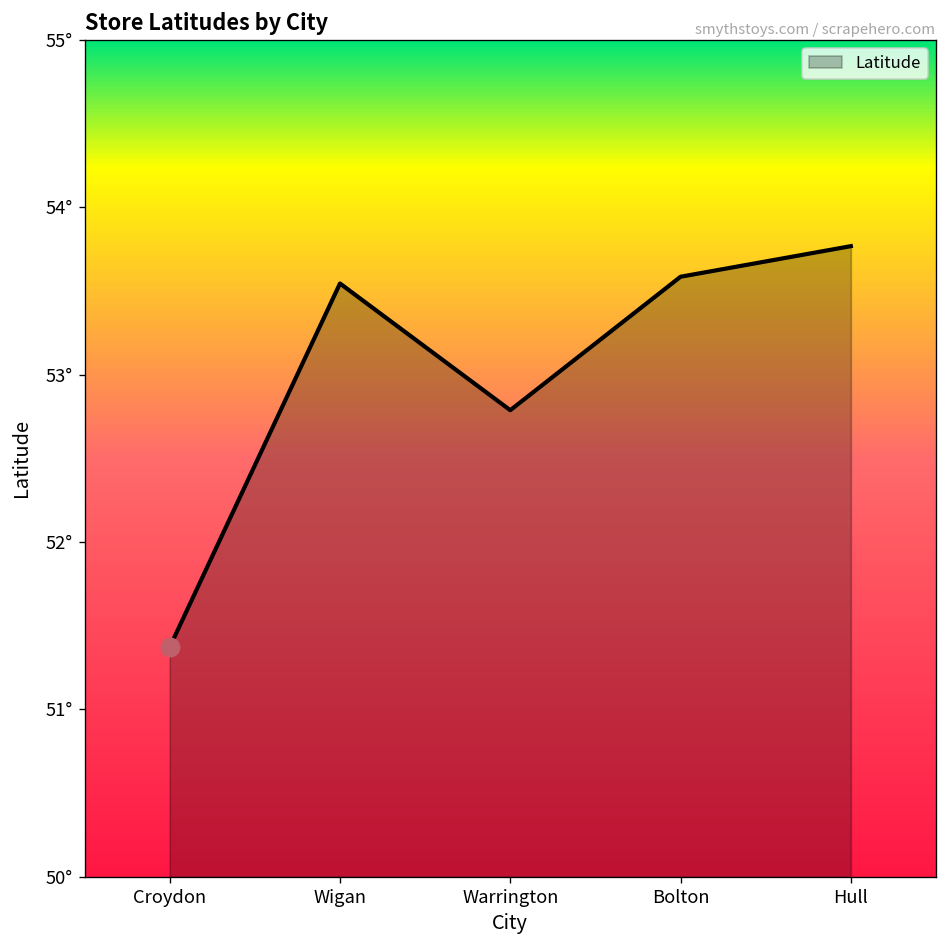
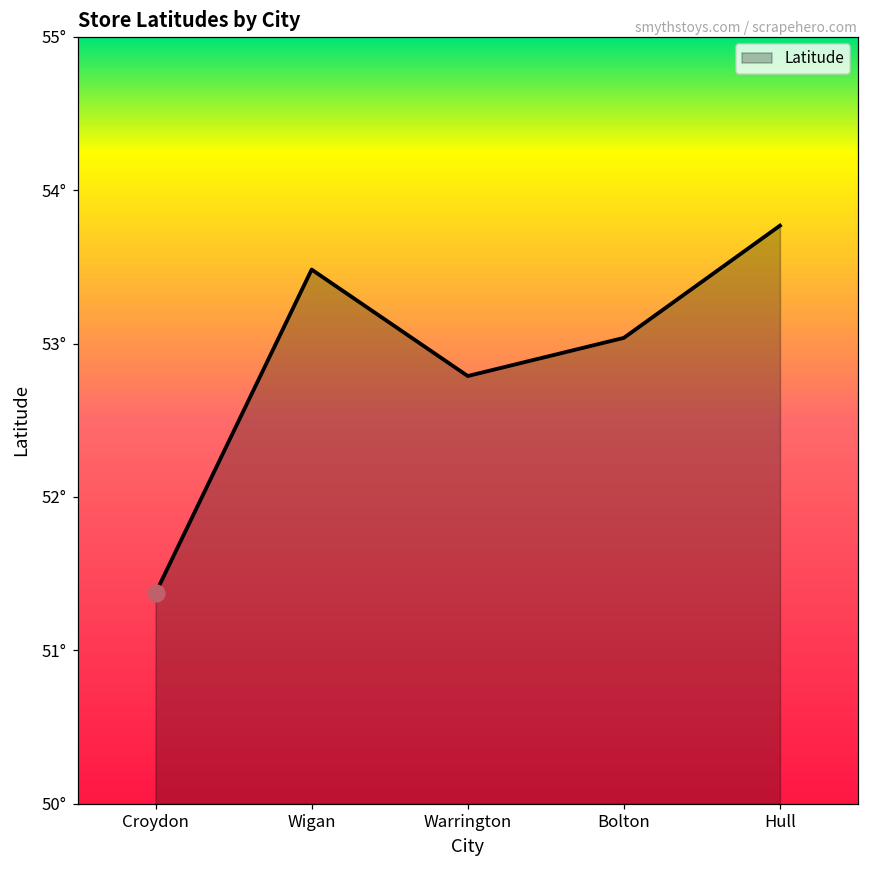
Latitude, Wigan: 53.55° -> 53.48°
Latitude, Bolton: 53.59° -> 53.04°
